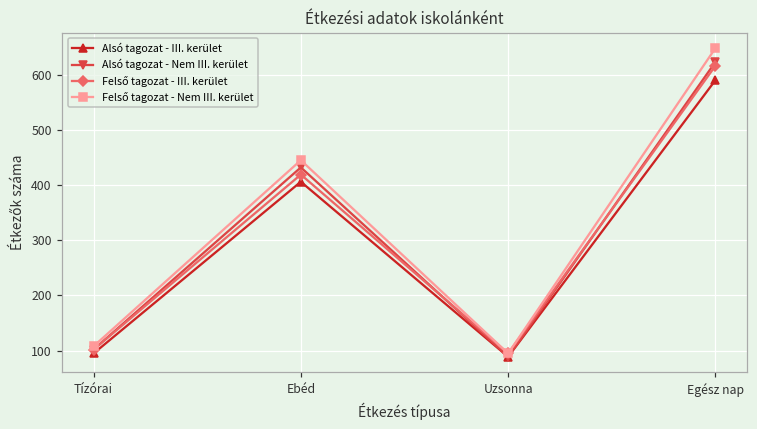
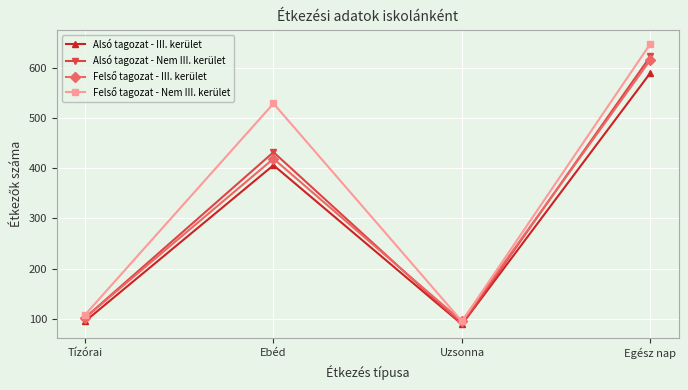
Felső tagozat - Nem III. kerület, Ebéd: 450 -> 530
